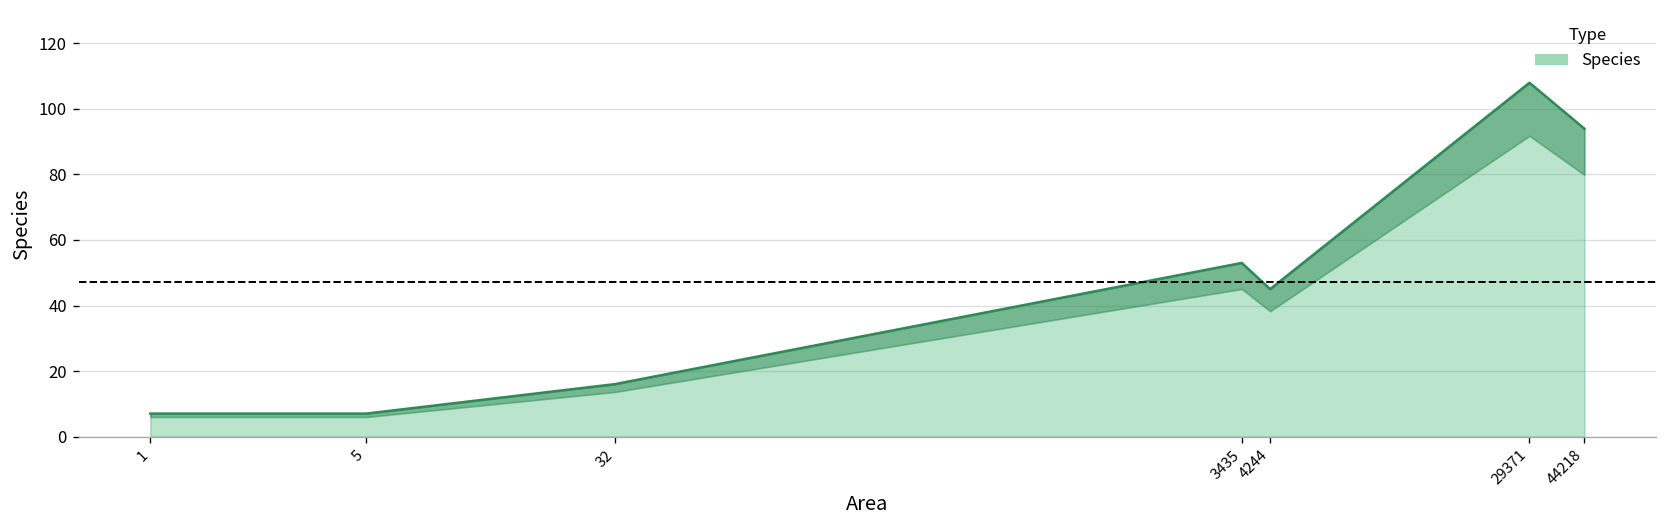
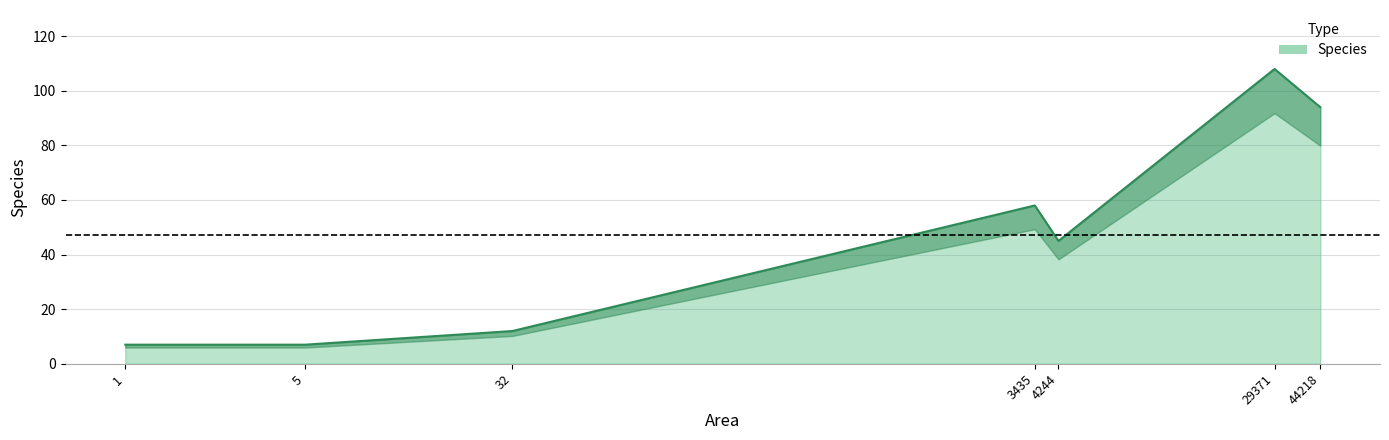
32: 16 -> 12
3435: 53 -> 58
